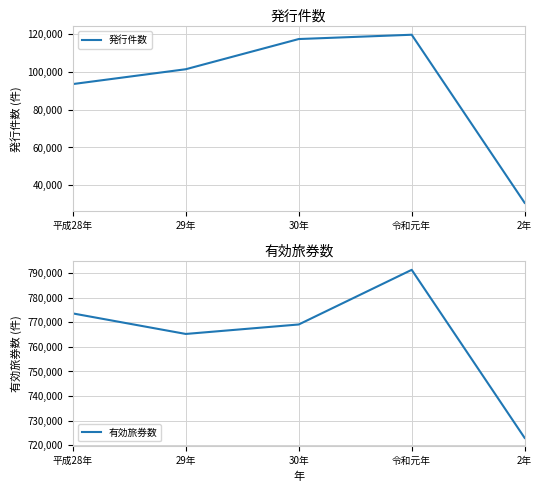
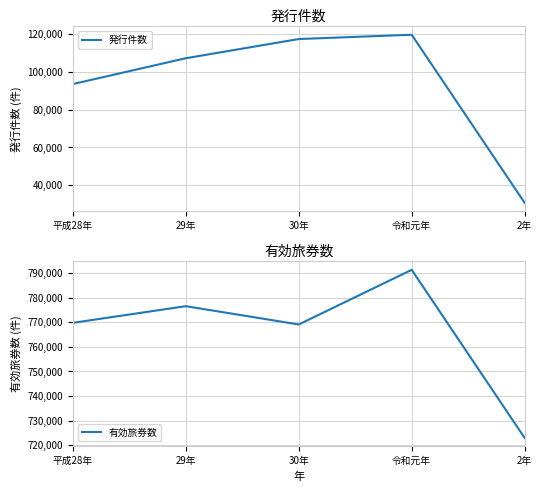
発行件数, 29年: 101,000 -> 107,000
有効旅券数, 平成28年: 774,000 -> 770,000
有効旅券数, 29年: 765,000 -> 776,000
